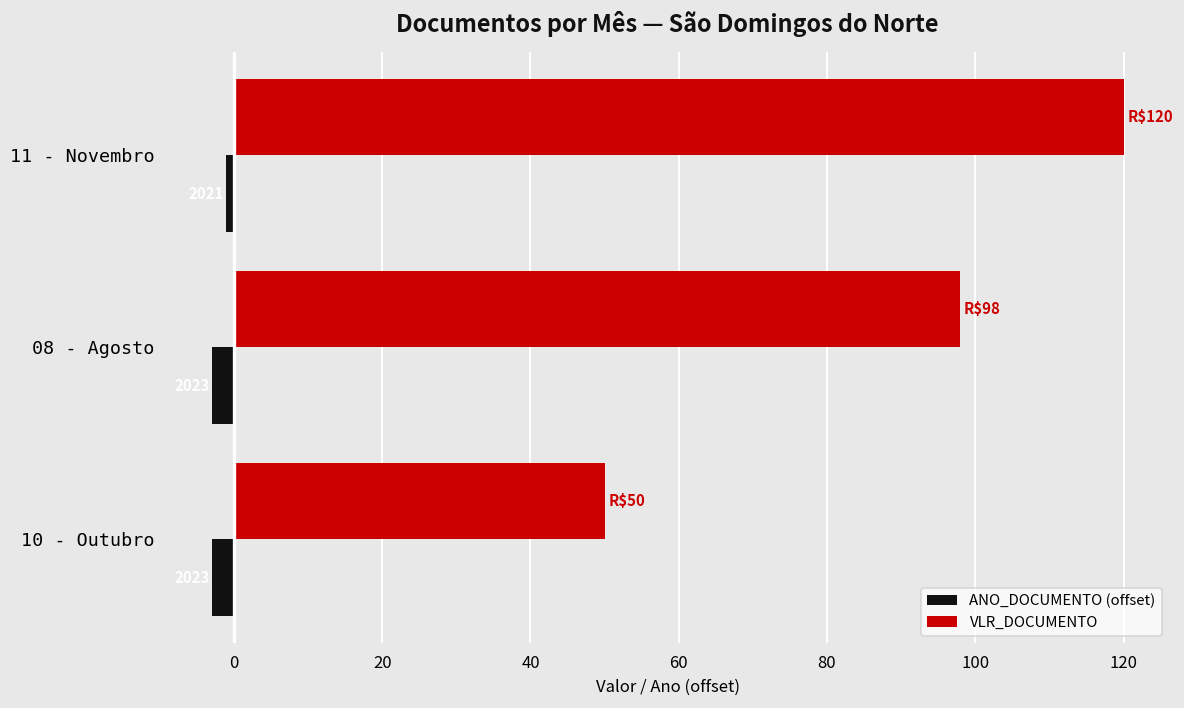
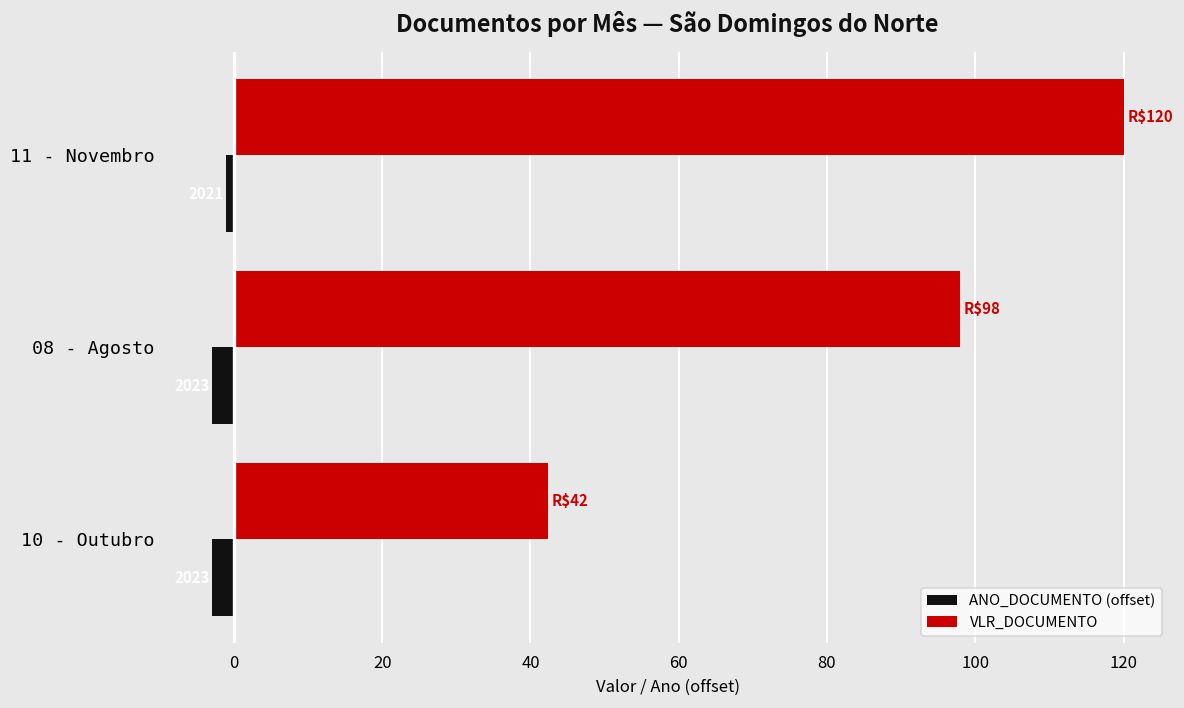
VLR_DOCUMENTO, 10 - Outubro: $50 -> $42
